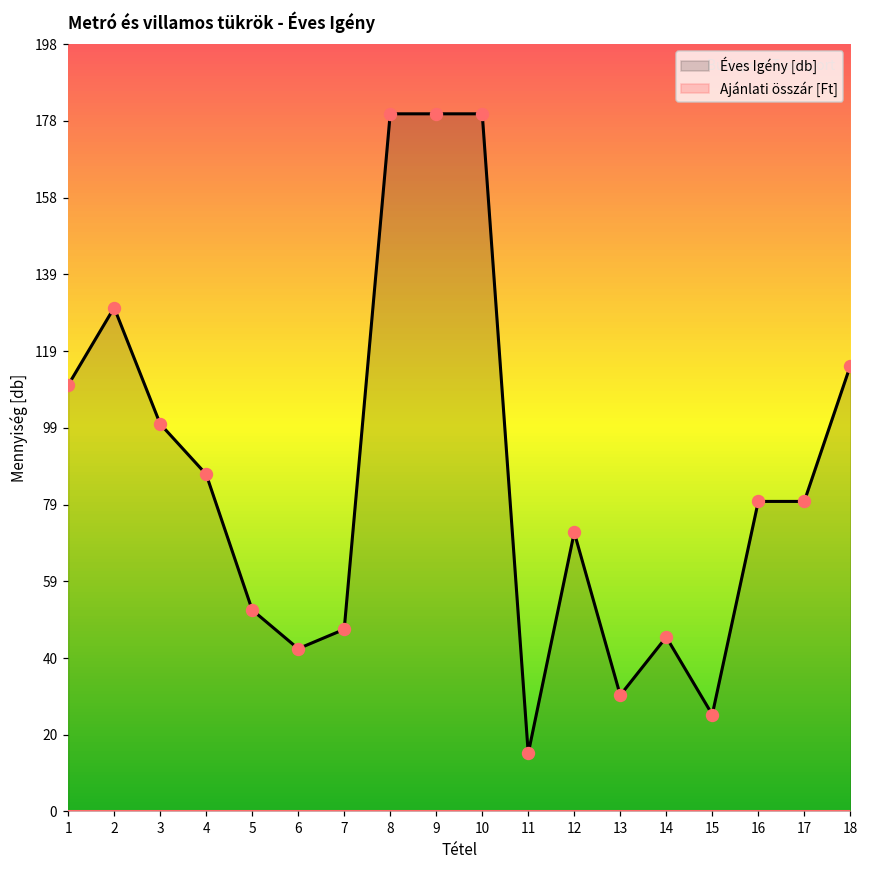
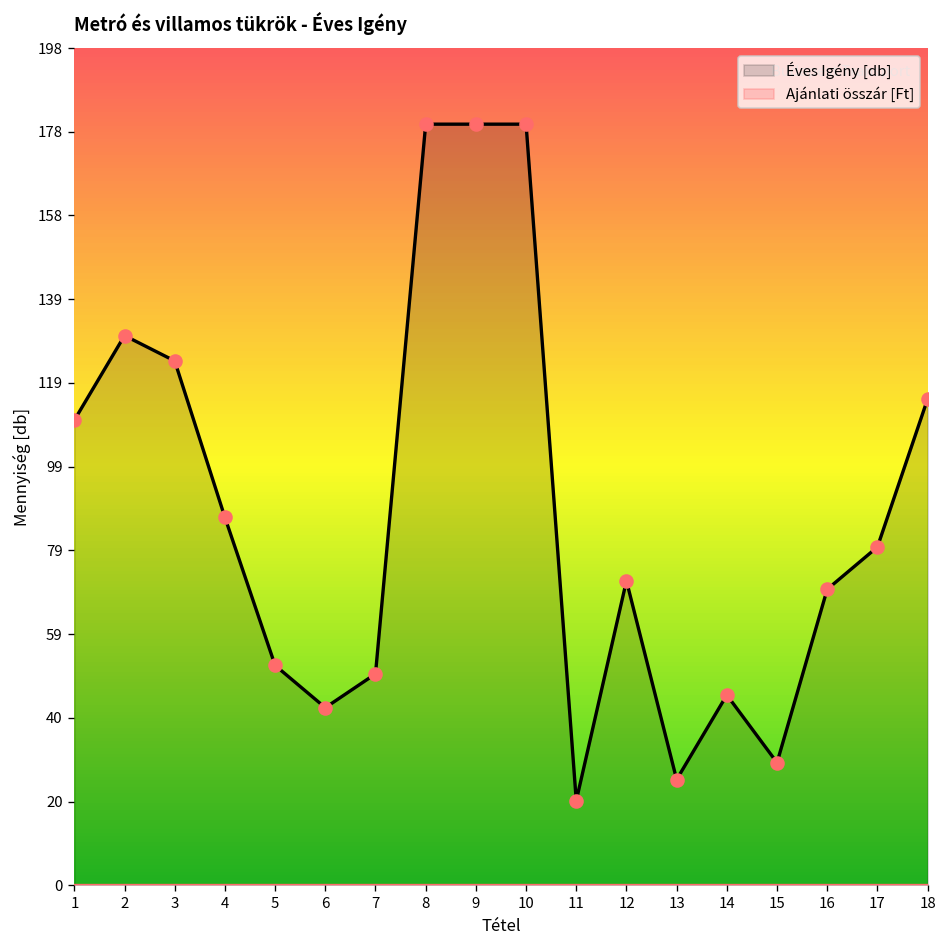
Éves Igény [db], 3: 100 -> 124
Éves Igény [db], 7: 47 -> 50
Éves Igény [db], 11: 15 -> 20
Éves Igény [db], 13: 30 -> 25
Éves Igény [db], 15: 25 -> 29
Éves Igény [db], 16: 80 -> 70
